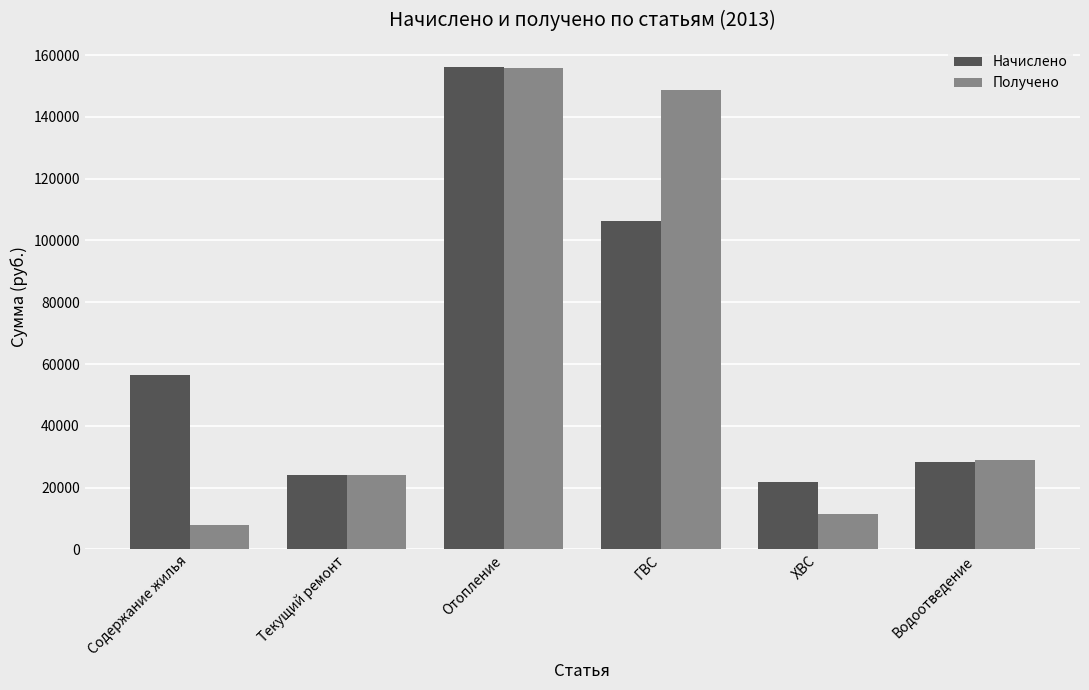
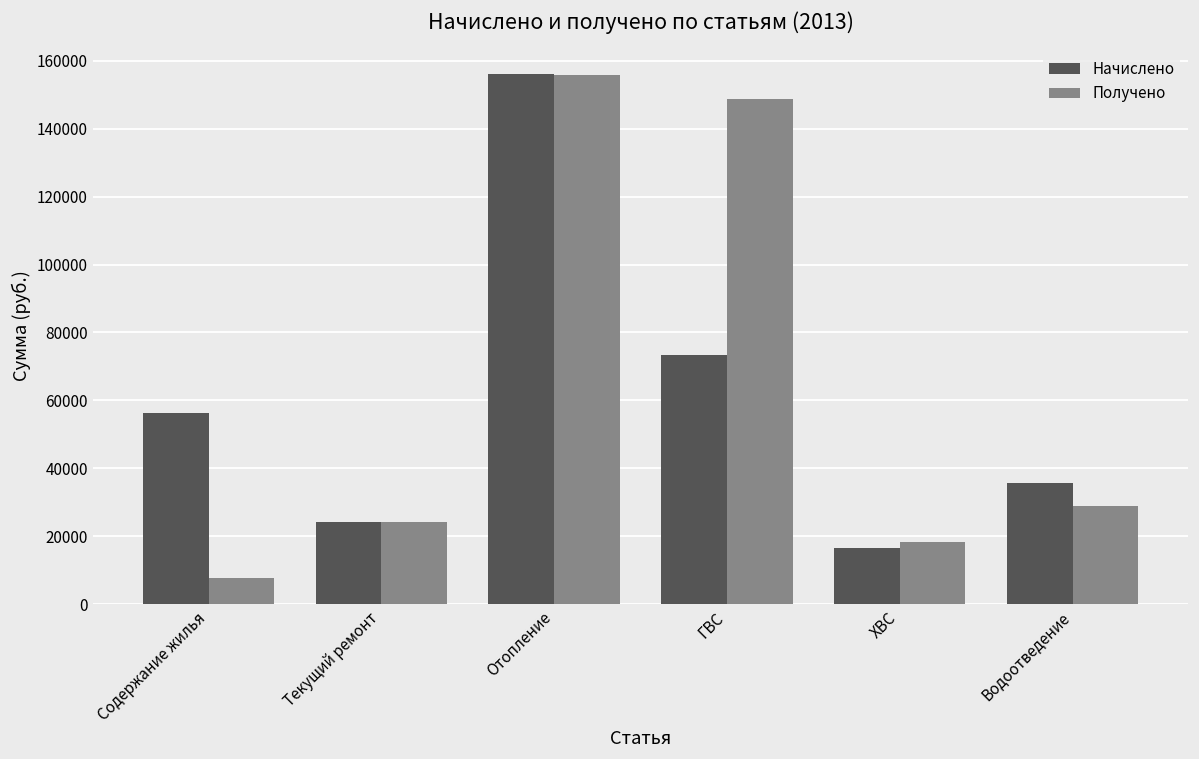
Начислено, ГВС: 106000 -> 73000
Начислено, ХВС: 22000 -> 17000
Получено, ХВС: 11000 -> 18000
Начислено, Водоотведение: 28000 -> 36000
